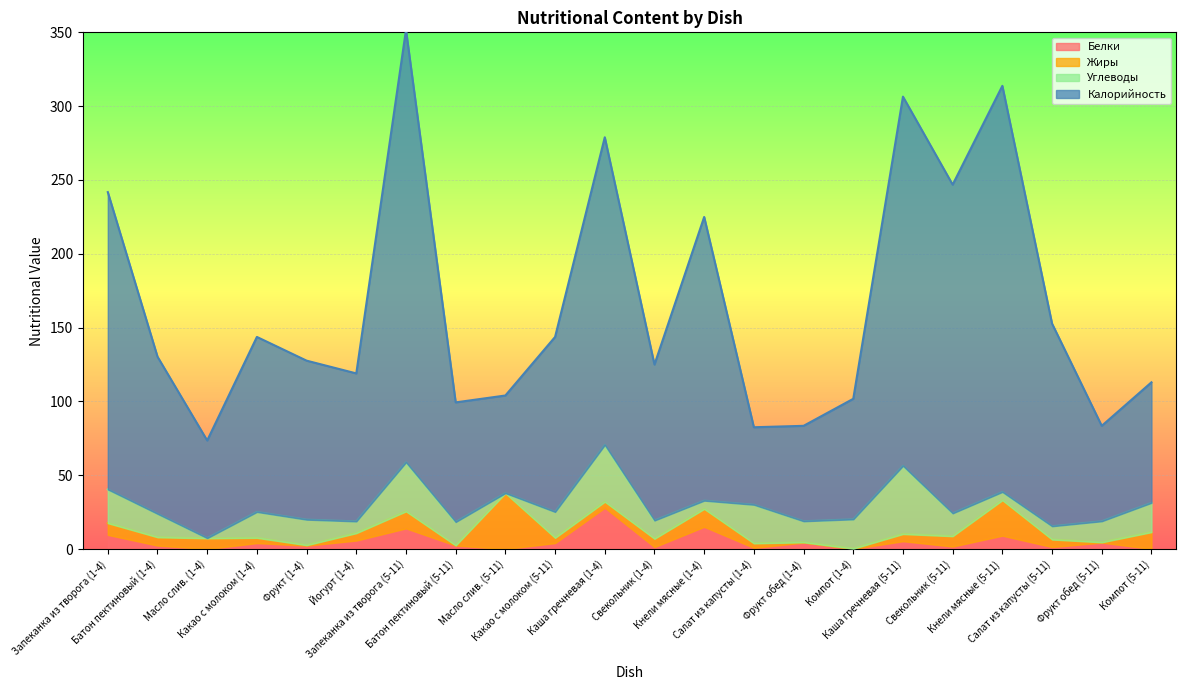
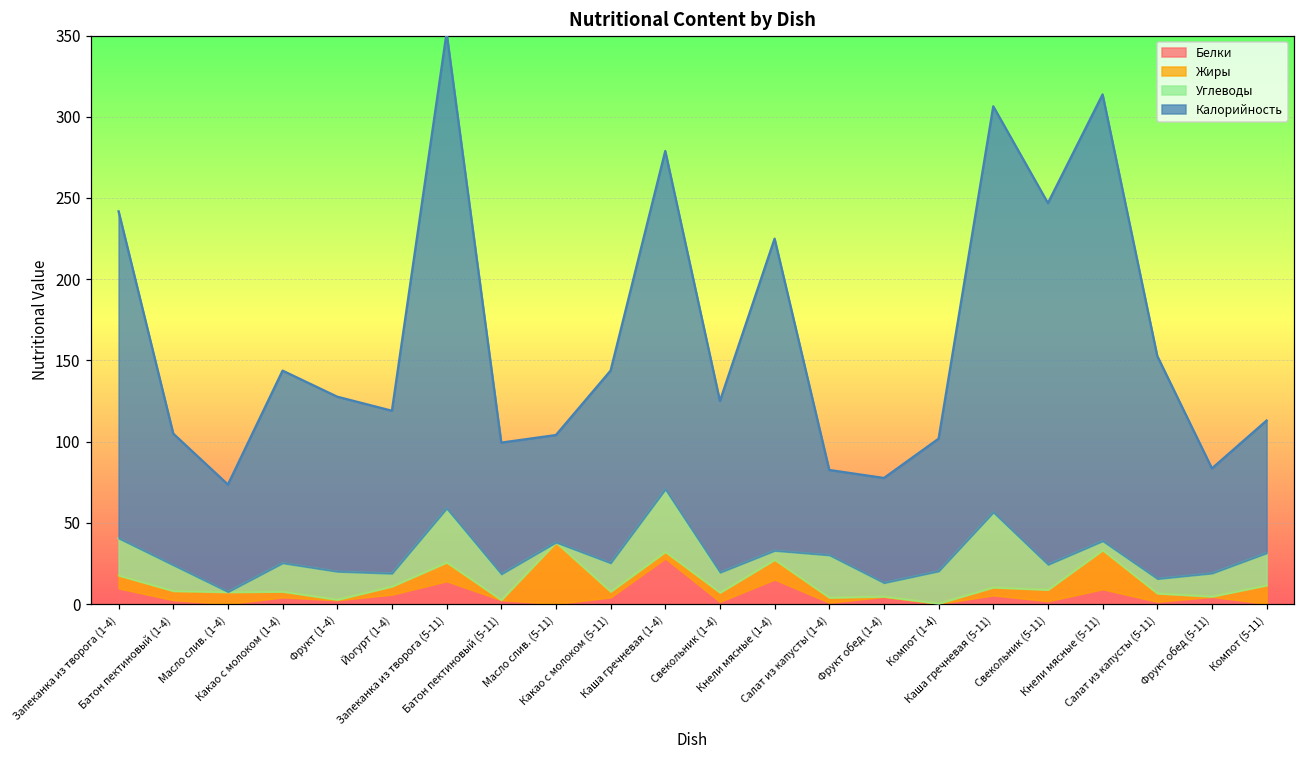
Калорийность, Батон пектиновый (1-4): 106 -> 81
Углеводы, Фрукт обед (1-4): 14 -> 8
